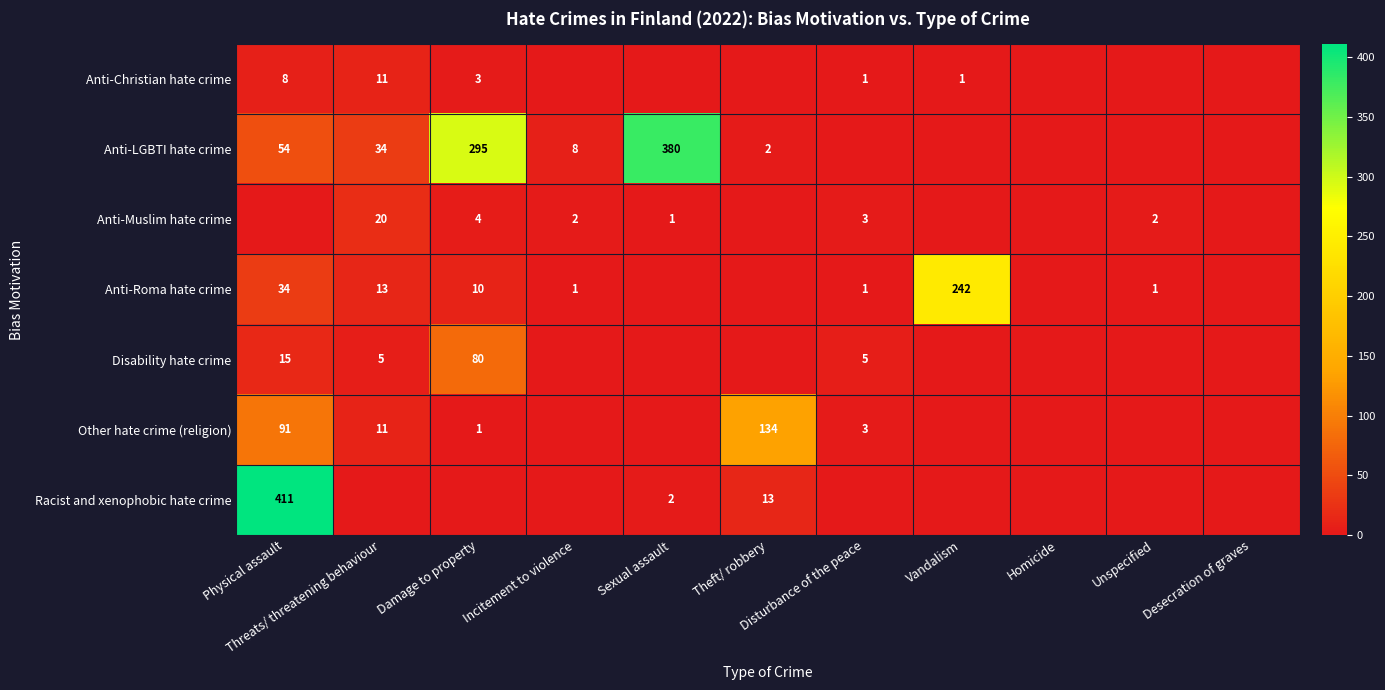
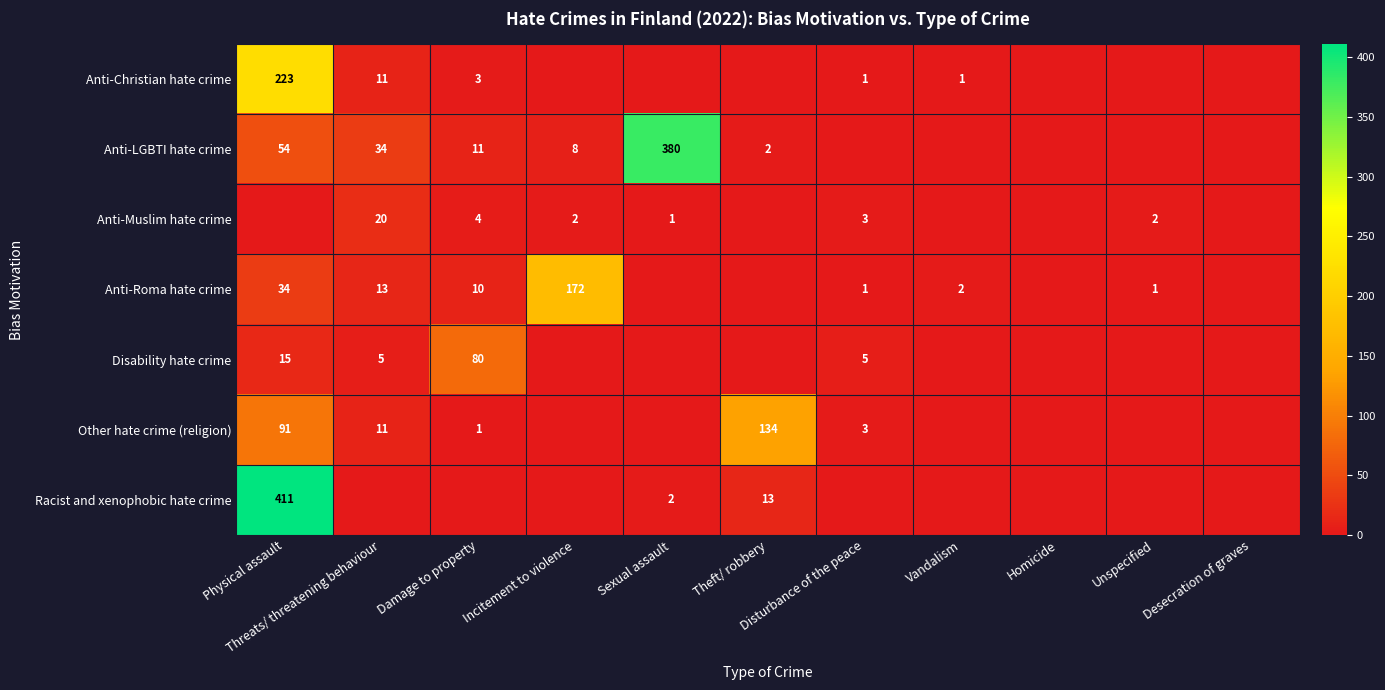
Anti-Christian hate crime, Physical assault: 8 -> 223
Anti-LGBTI hate crime, Damage to property: 295 -> 11
Anti-Roma hate crime, Incitement to violence: 1 -> 172
Anti-Roma hate crime, Vandalism: 242 -> 2
